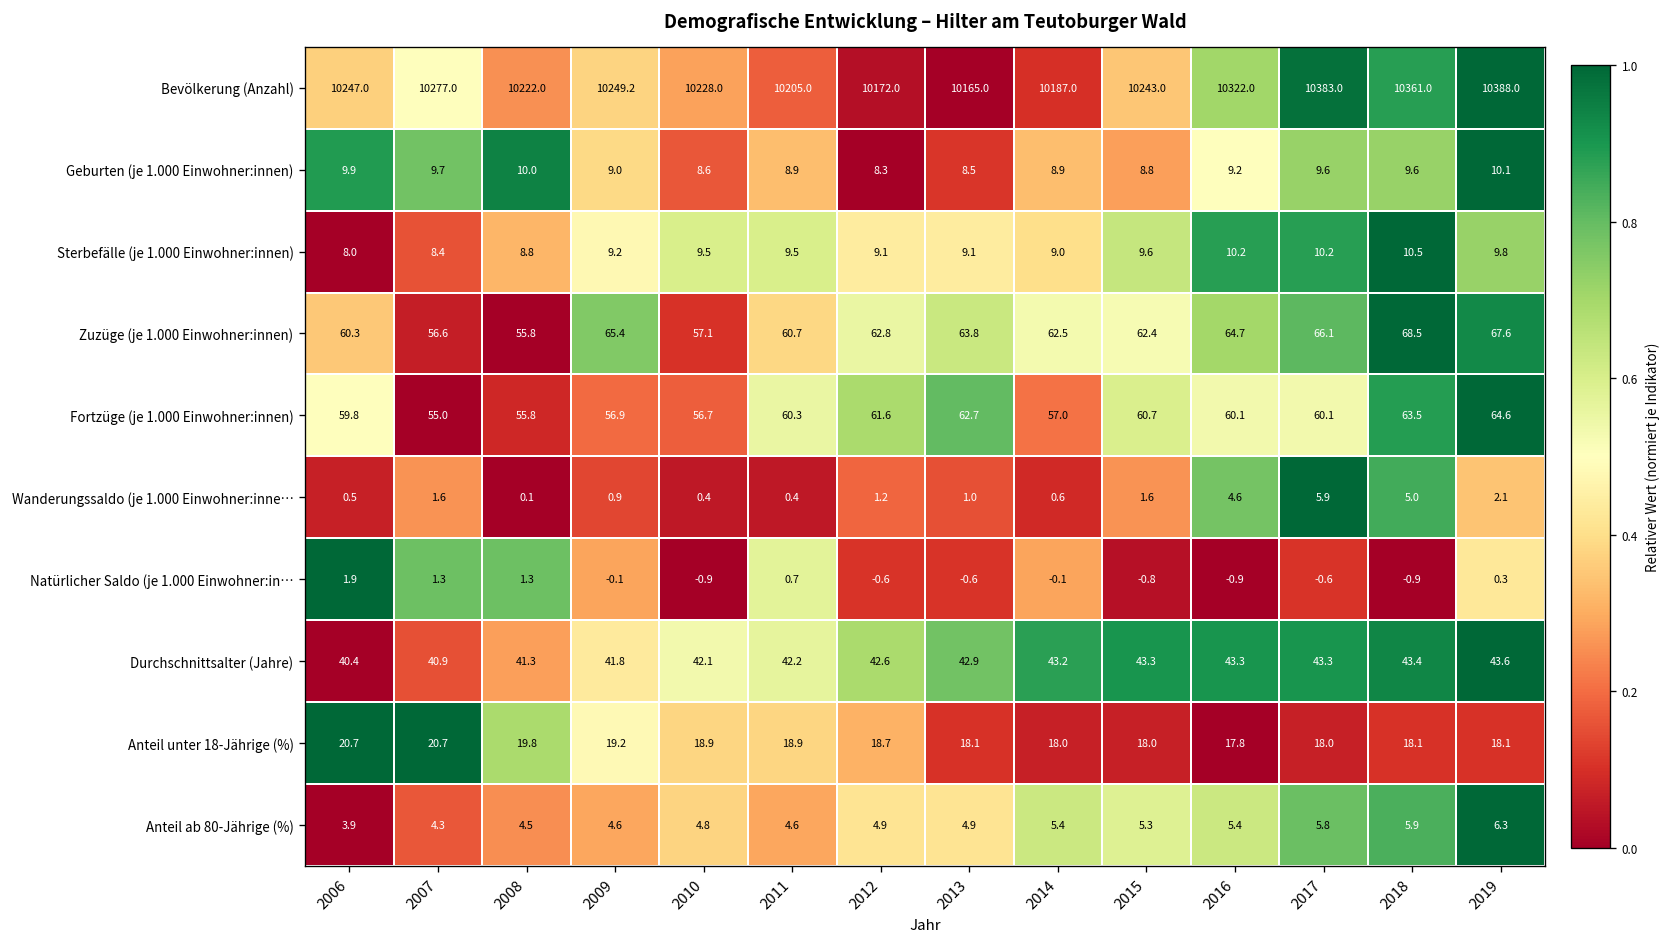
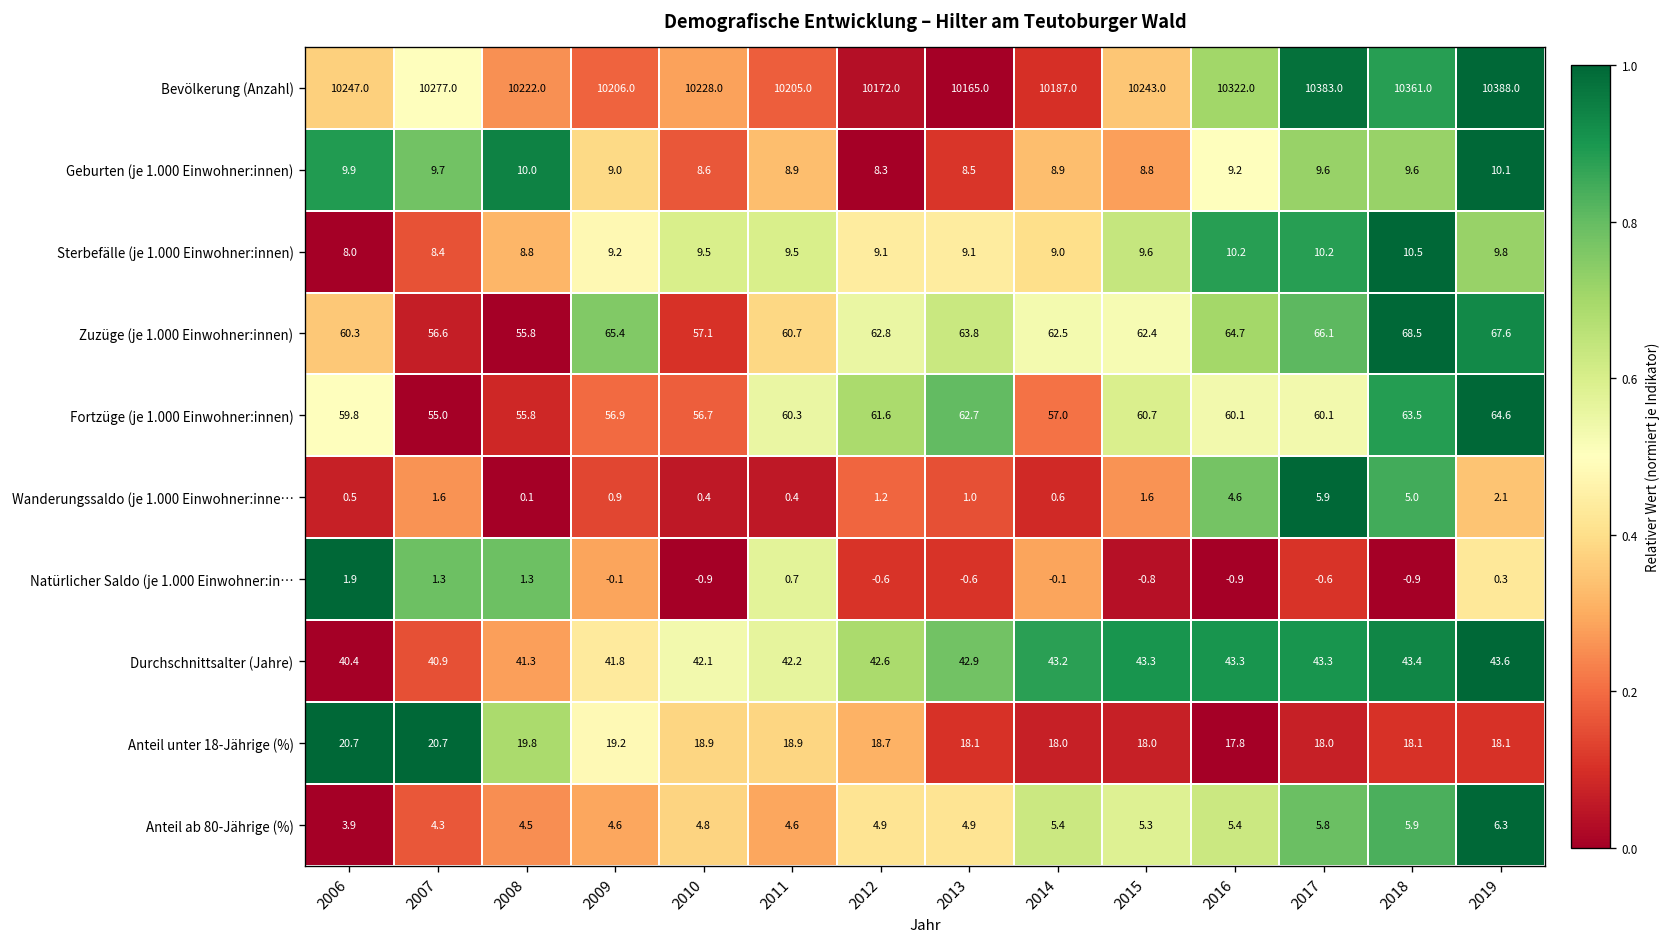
Bevölkerung (Anzahl), 2009: 10249.2 -> 10206.0
